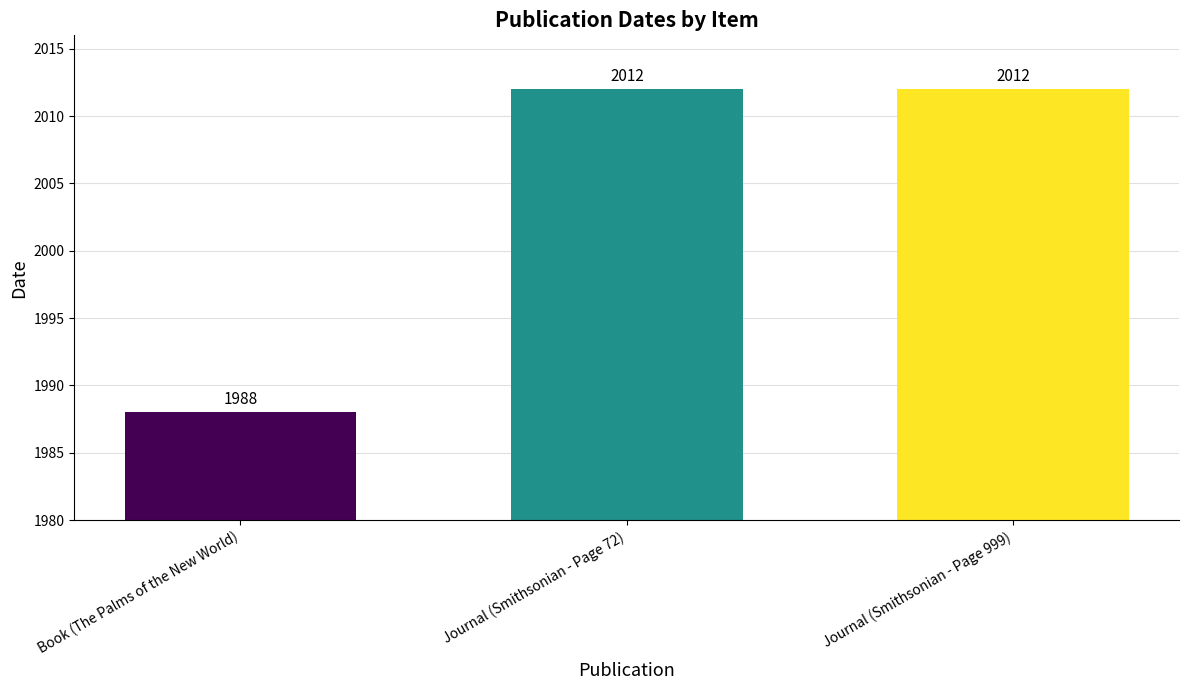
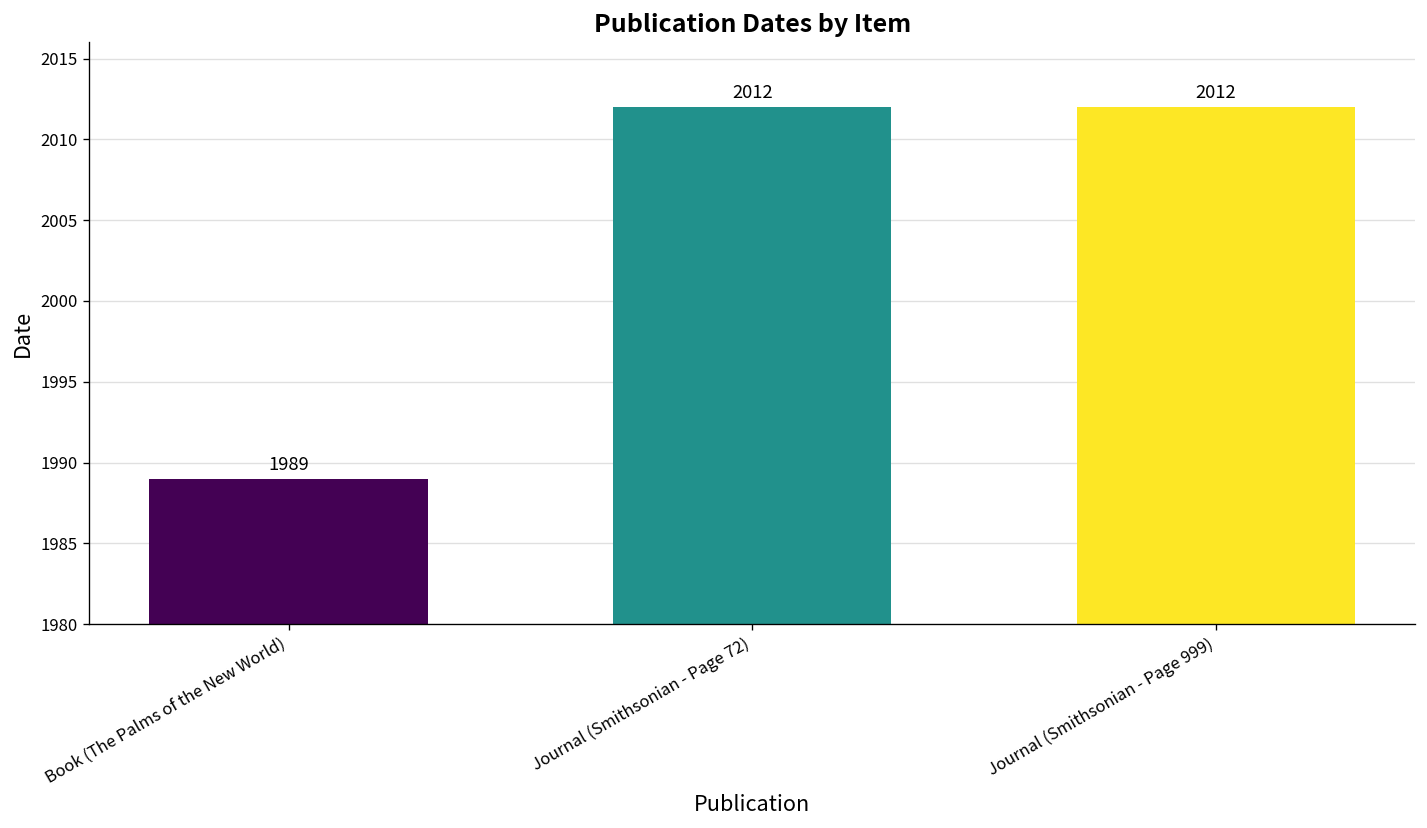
Book (The Palms of the New World): 1988 -> 1989
